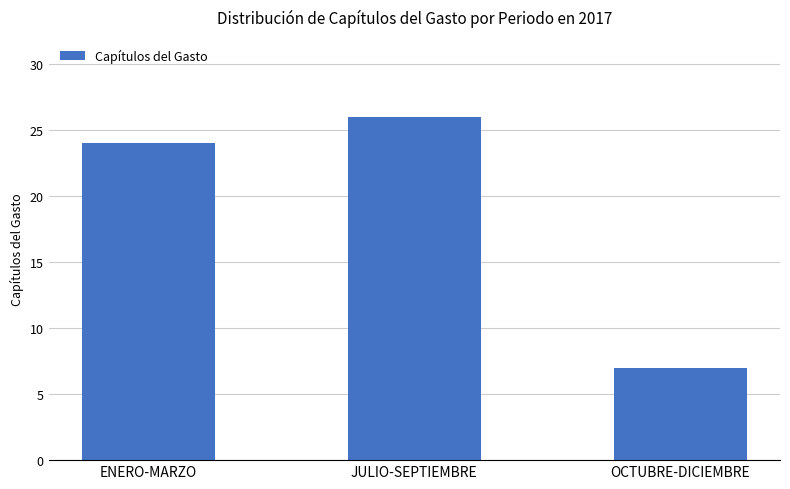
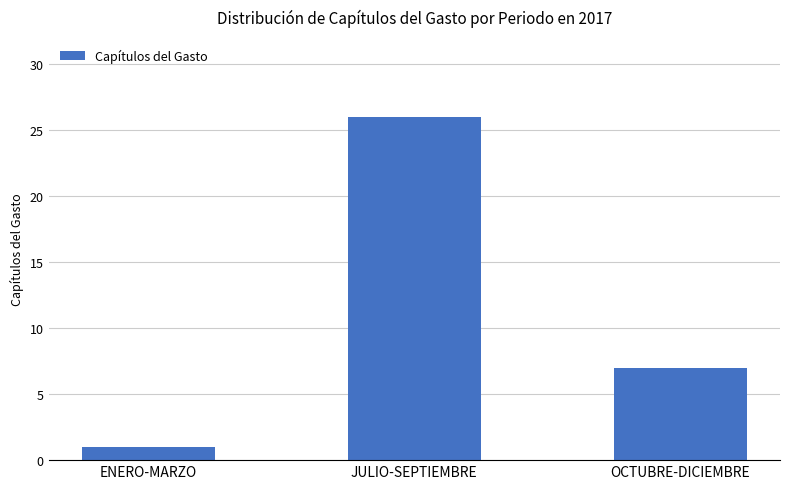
ENERO-MARZO: 24 -> 1
